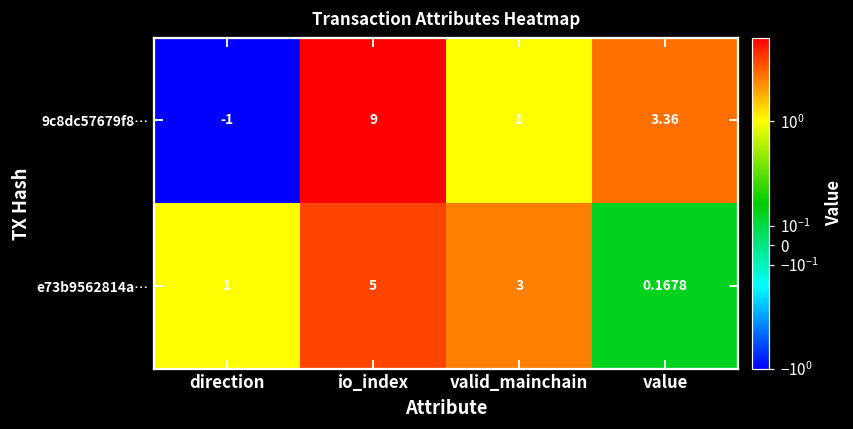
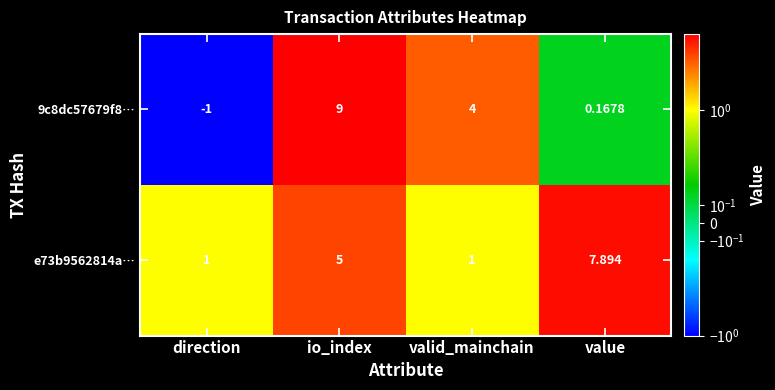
9c8dc57679f8…, valid_mainchain: 1 -> 4
9c8dc57679f8…, value: 3.36 -> 0.1678
e73b9562814a…, valid_mainchain: 3 -> 1
e73b9562814a…, value: 0.1678 -> 7.894
